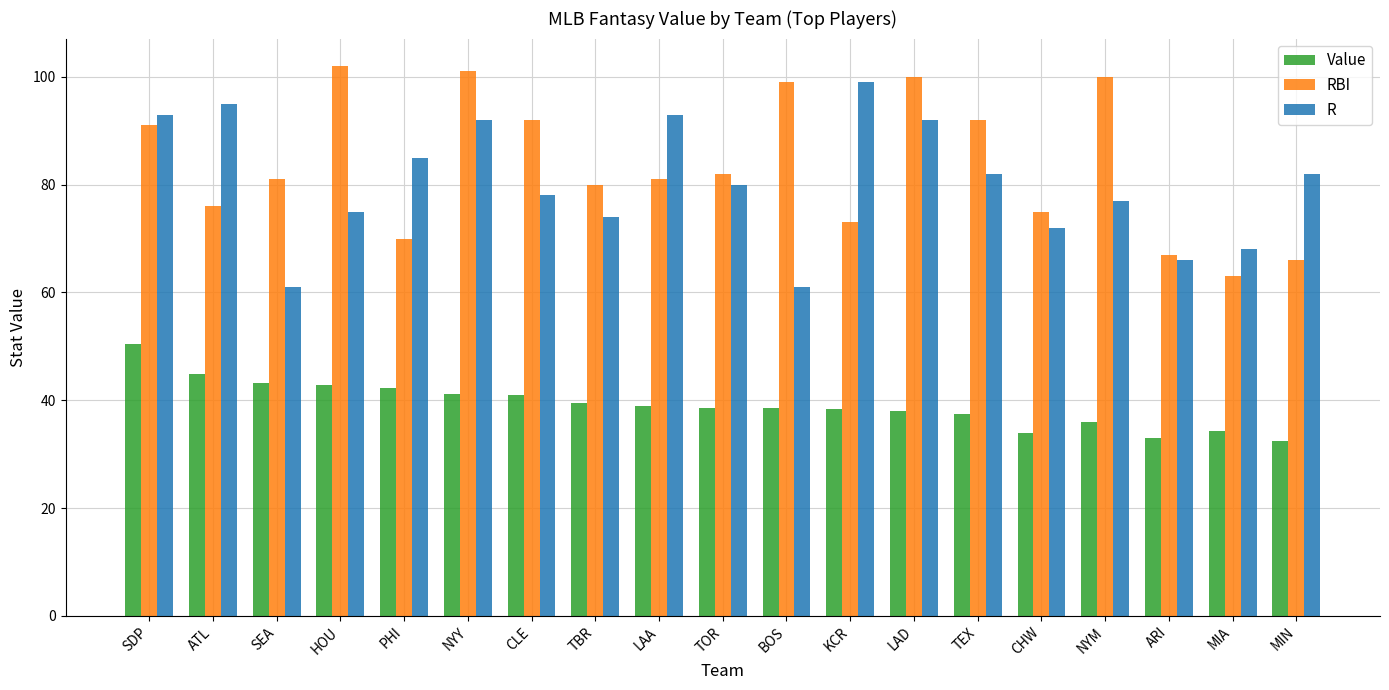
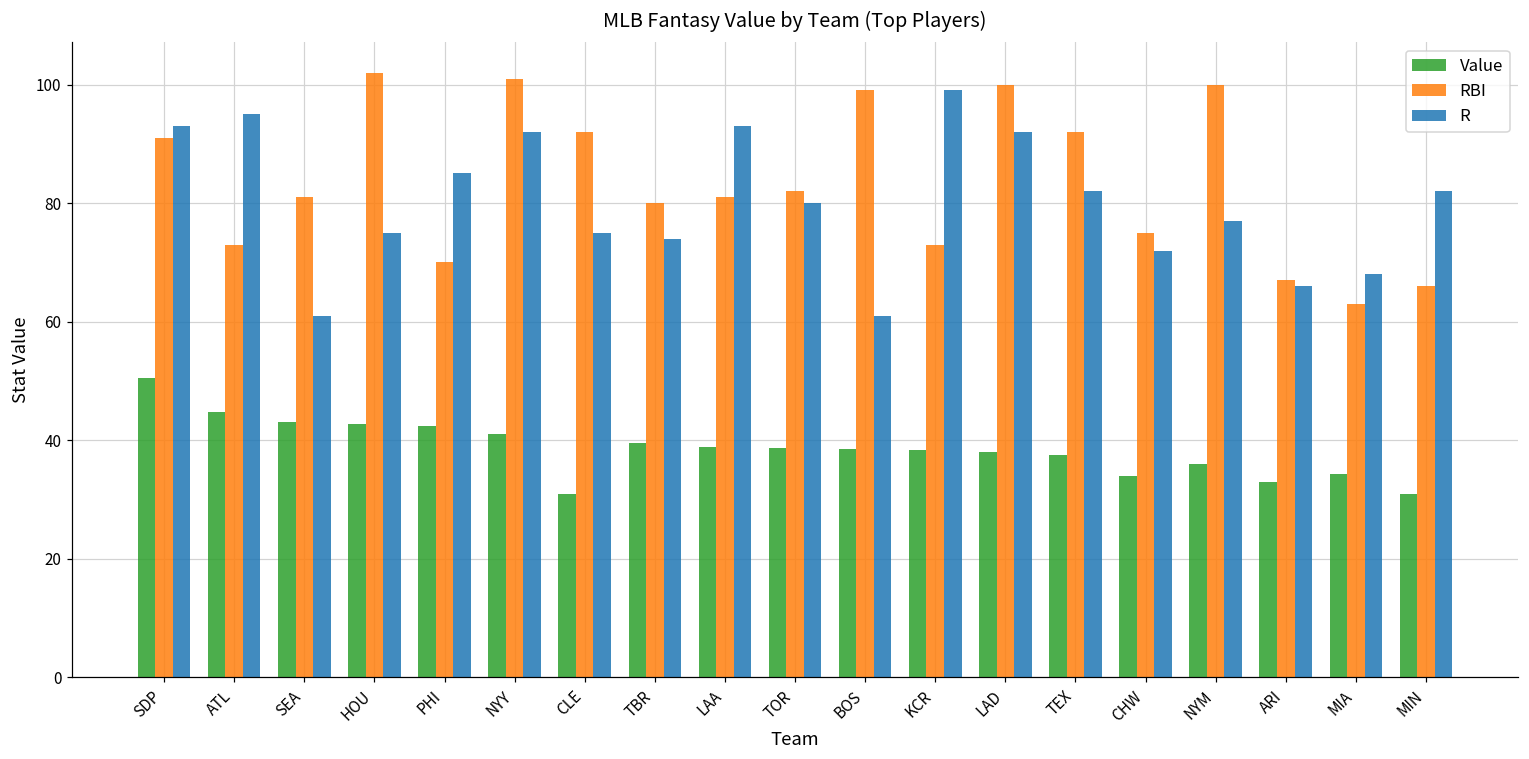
RBI, ATL: 76 -> 73
Value, CLE: 41 -> 31
R, CLE: 78 -> 75
Value, MIN: 33 -> 31
